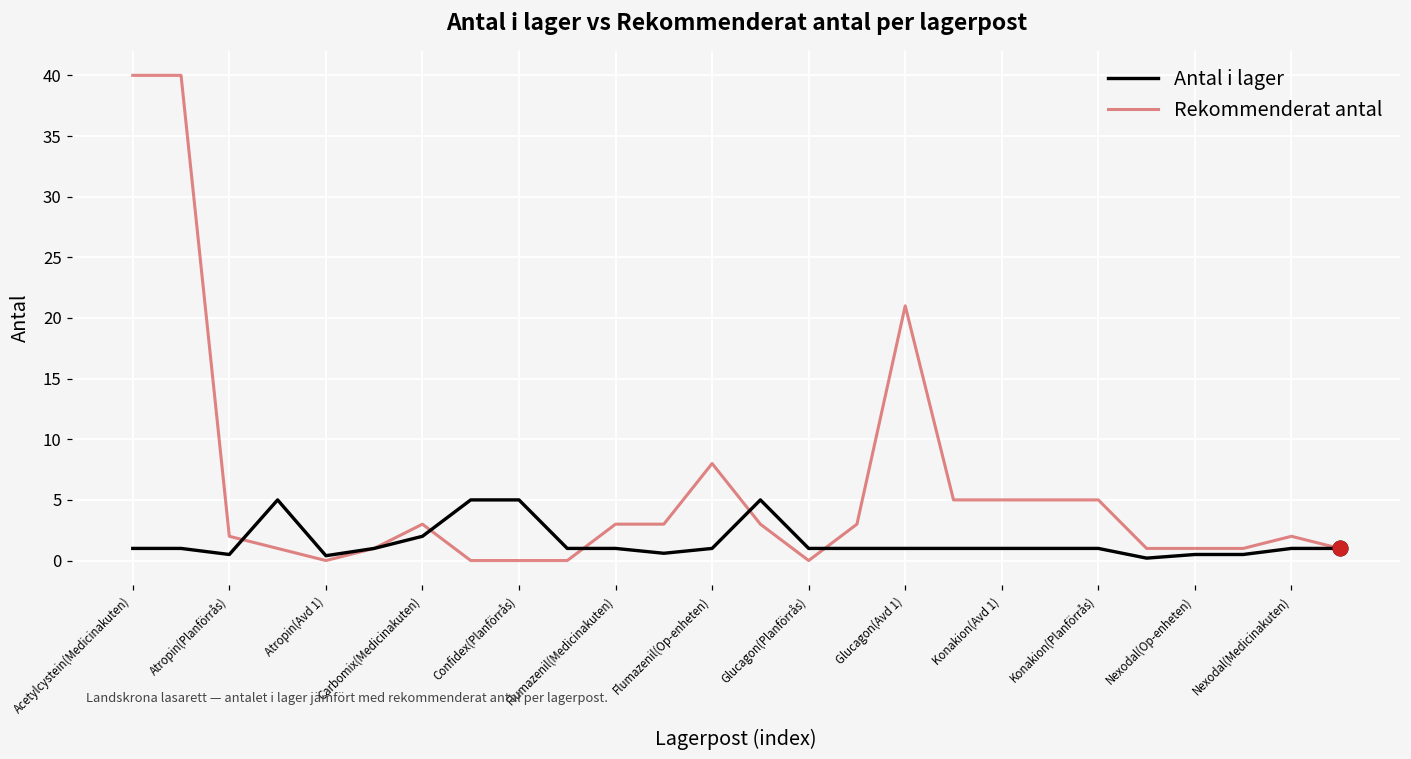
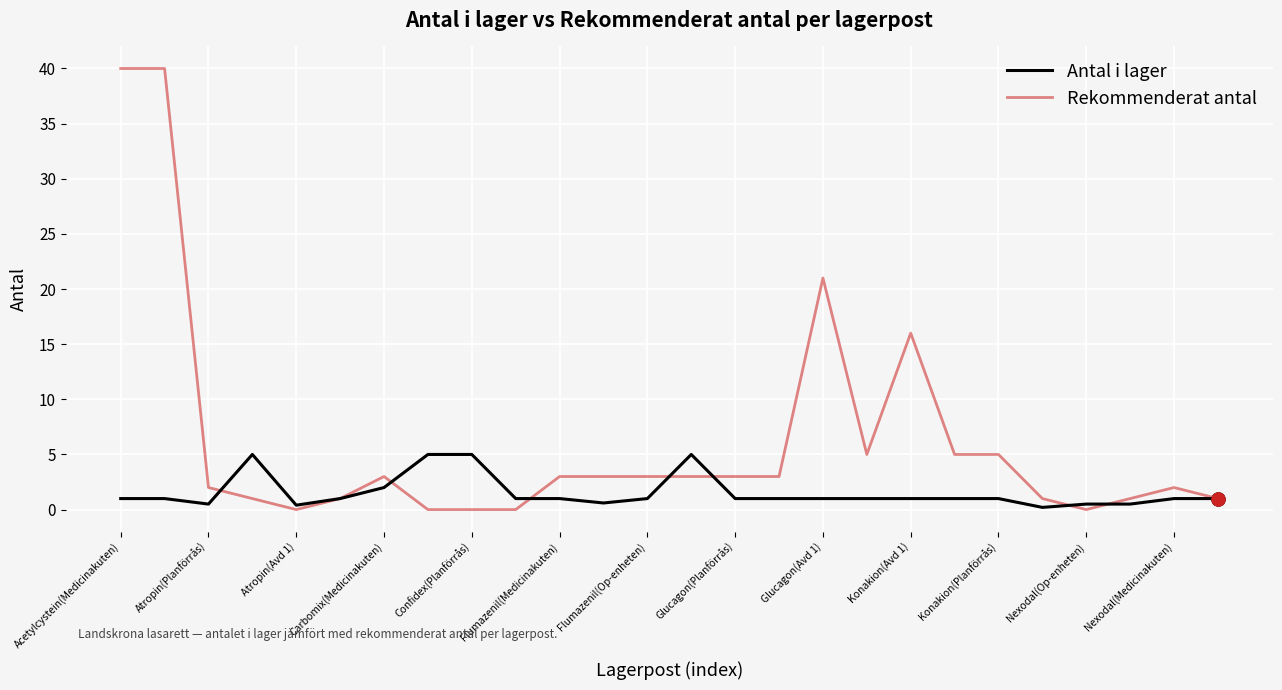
Rekommenderat antal, Flumazenil(Op-enheten): 8 -> 3
Rekommenderat antal, Glucagon(Planförrås): 0 -> 3
Rekommenderat antal, Konakion(Avd 1): 5 -> 16
Rekommenderat antal, Nexodal(Op-enheten): 1 -> 0
